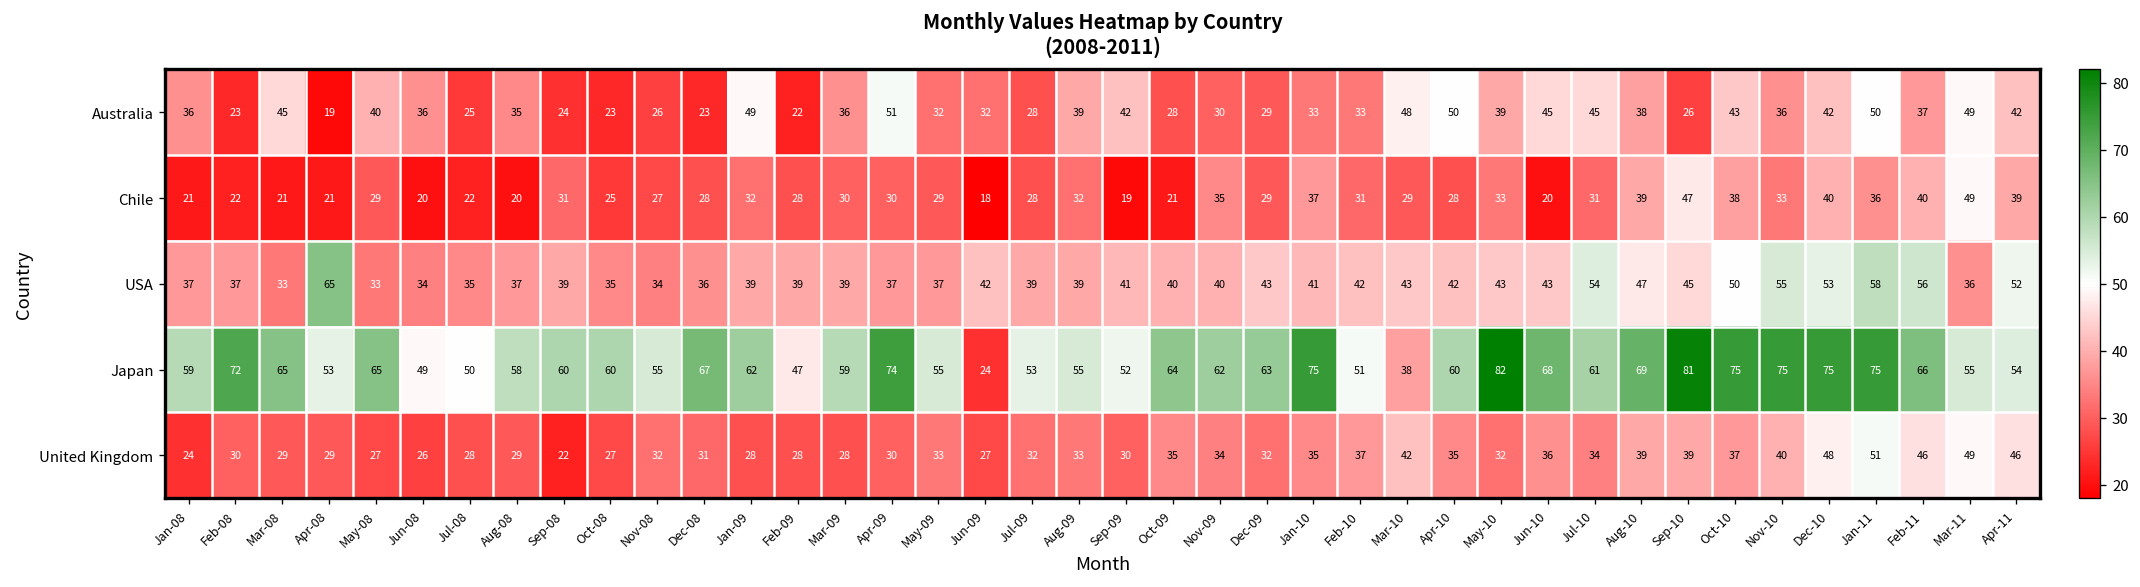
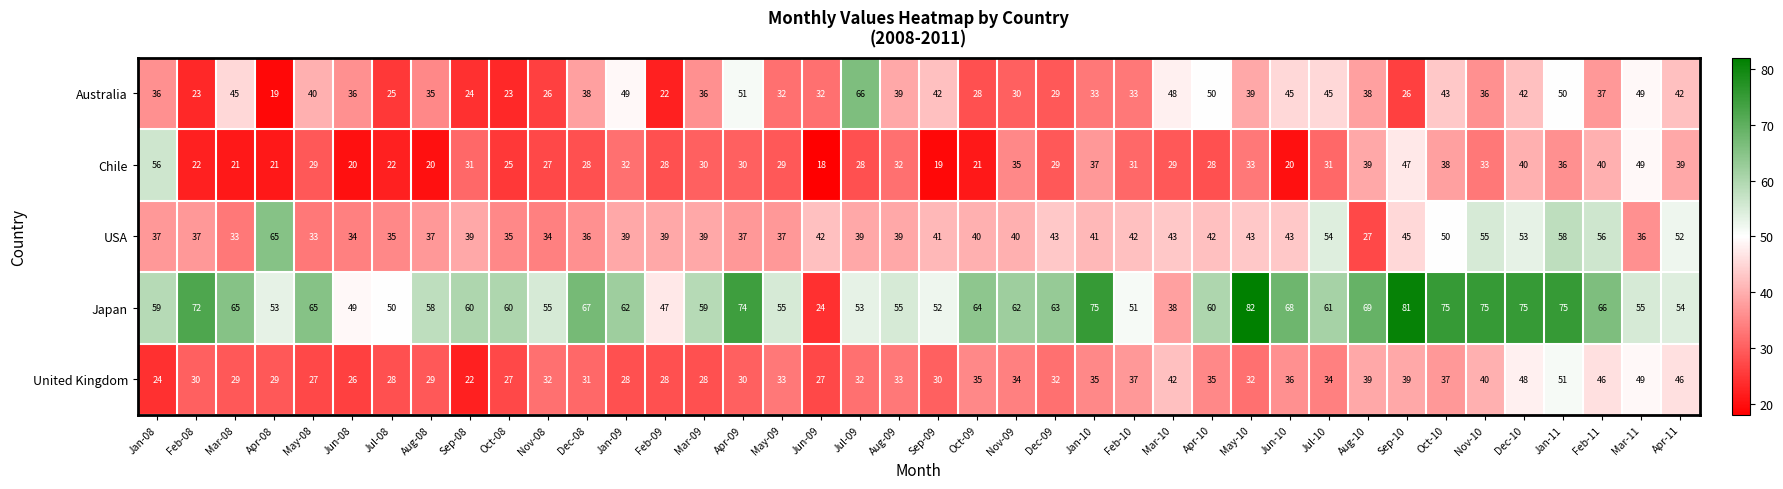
Australia, Dec-08: 23 -> 38
Australia, Jul-09: 28 -> 66
Chile, Jan-08: 21 -> 56
USA, Aug-10: 47 -> 27
